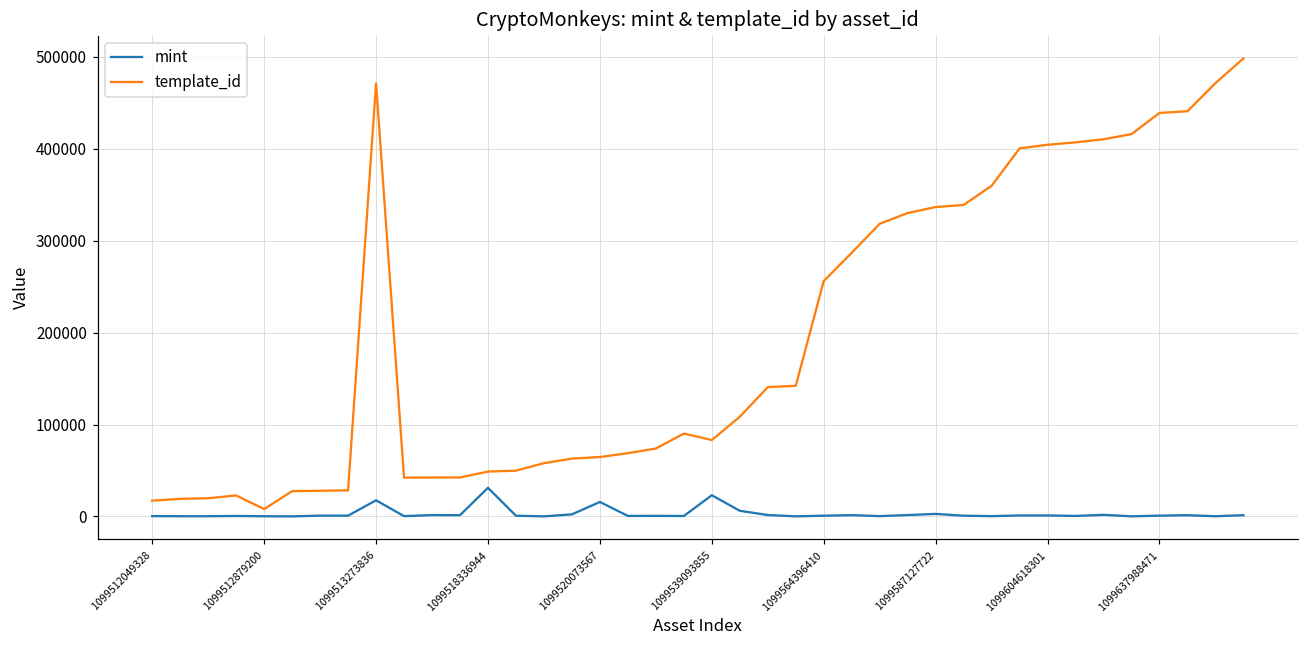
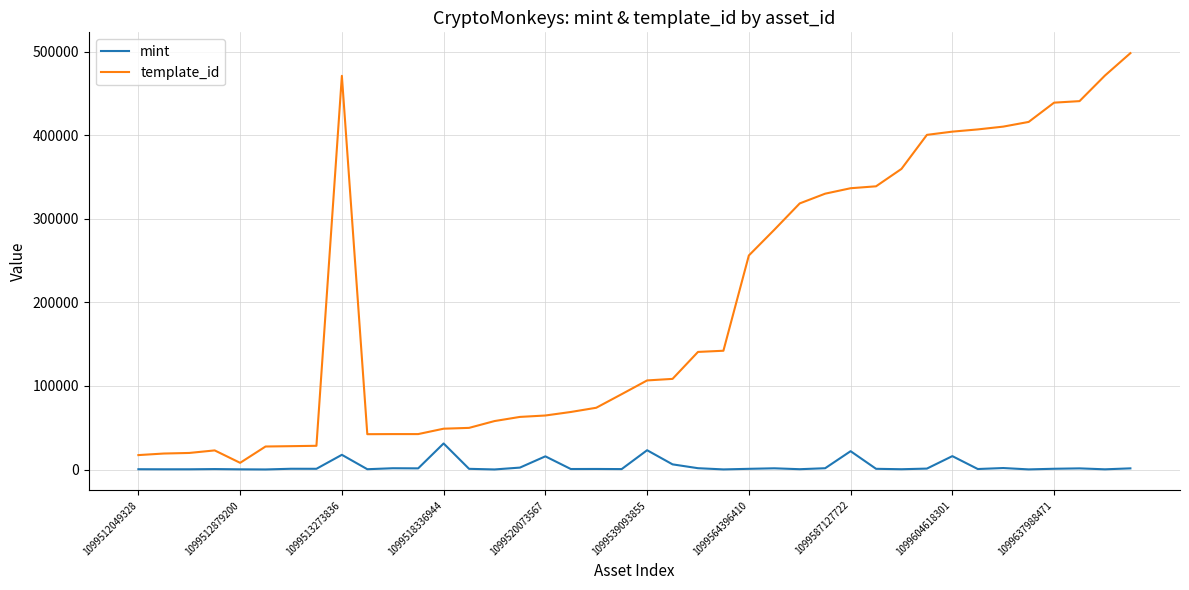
template_id, 1099539093855: 80000 -> 110000
mint, 1099587127722: 0 -> 20000
mint, 1099604618301: 0 -> 20000
